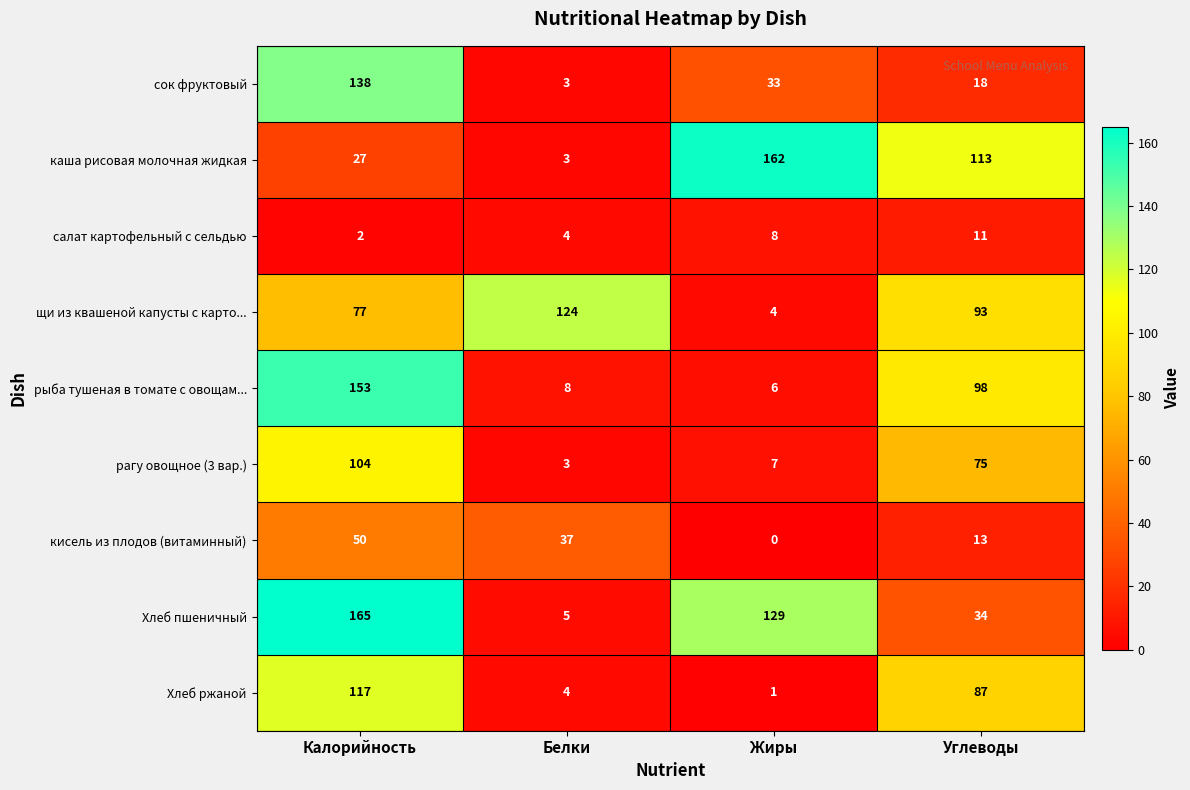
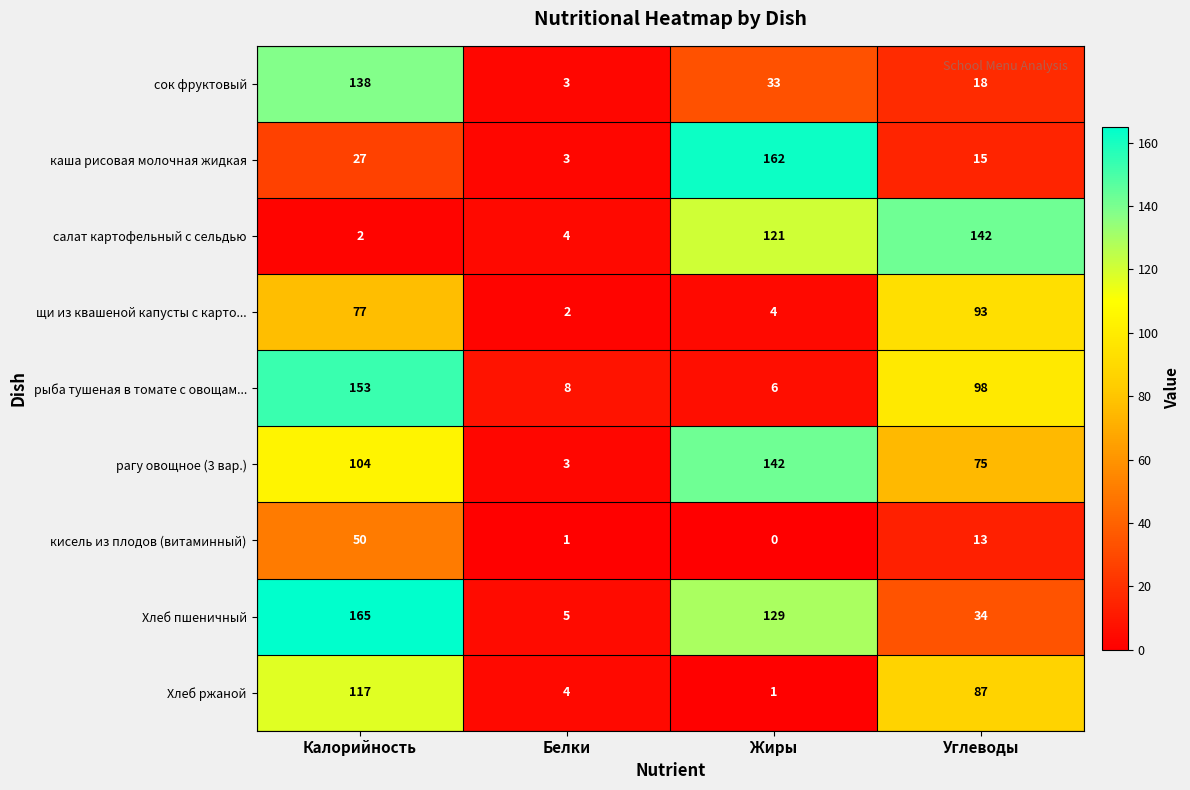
каша рисовая молочная жидкая, Углеводы: 113 -> 15
салат картофельный с сельдью, Жиры: 8 -> 121
салат картофельный с сельдью, Углеводы: 11 -> 142
щи из квашеной капусты с карто..., Белки: 124 -> 2
рагу овощное (3 вар.), Жиры: 7 -> 142
кисель из плодов (витаминный), Белки: 37 -> 1
